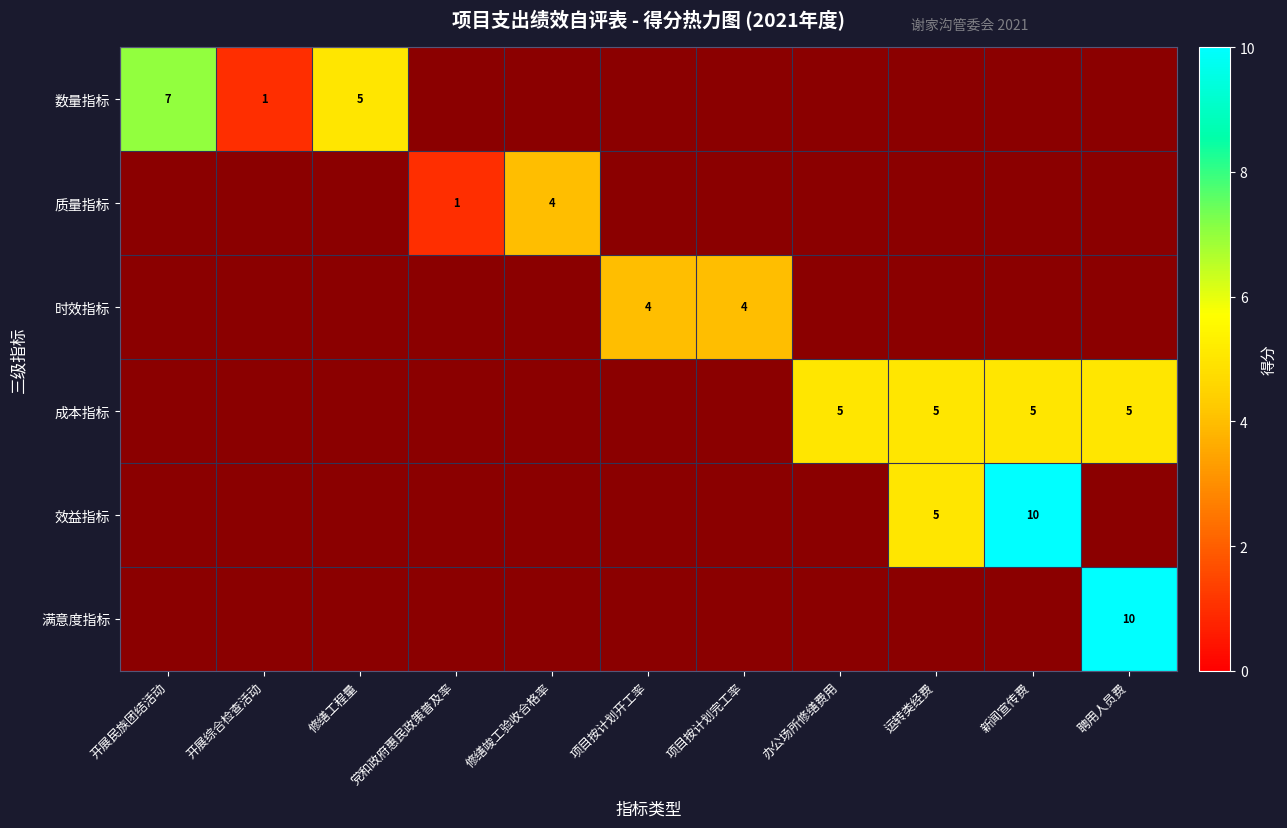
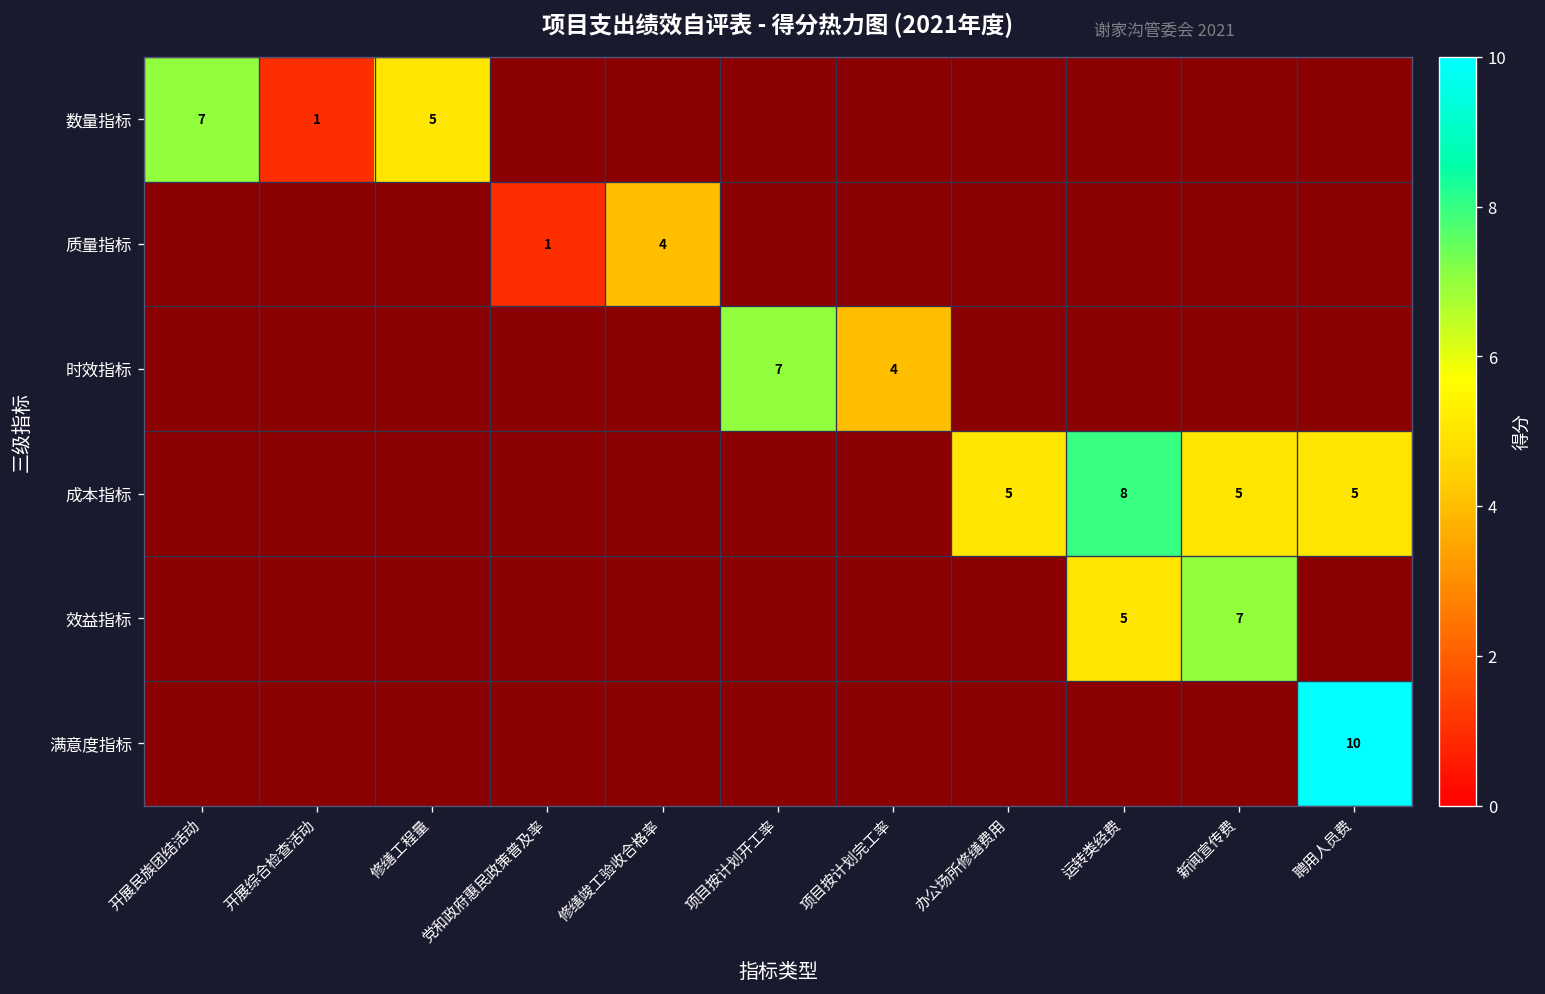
时效指标, 项目按计划开工率: 4 -> 7
成本指标, 运转类经费: 5 -> 8
效益指标, 新闻宣传费: 10 -> 7
